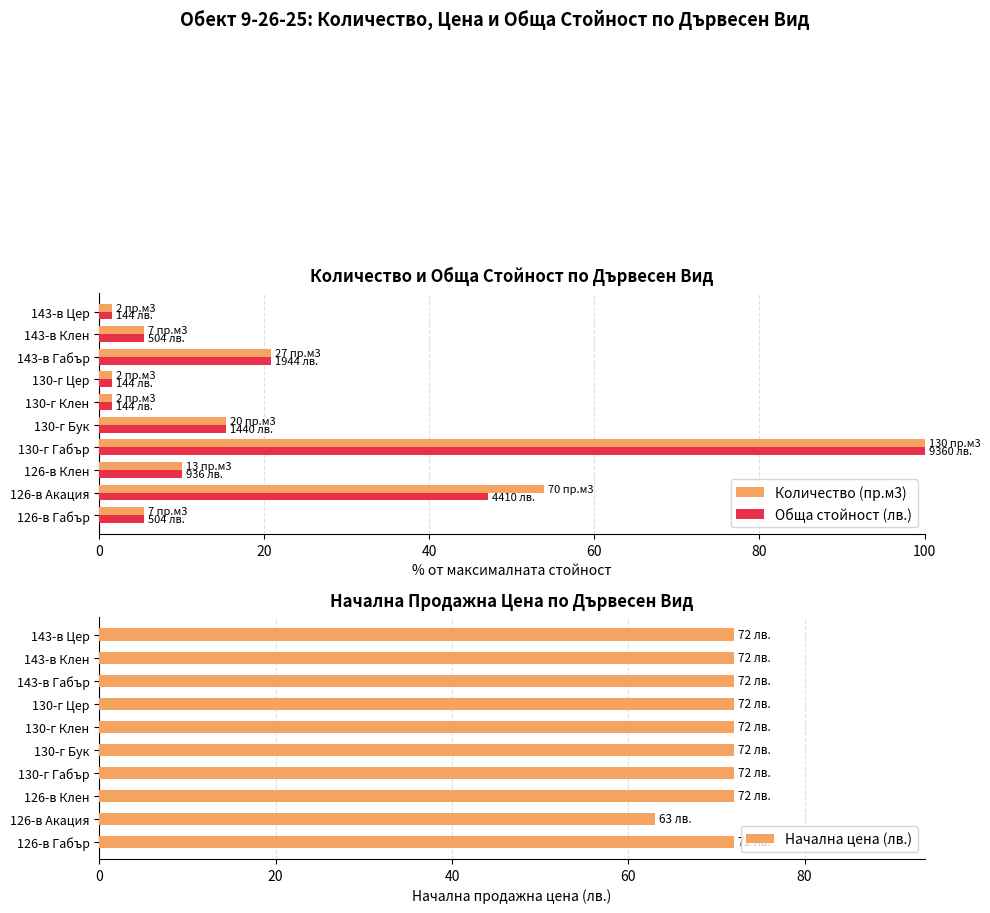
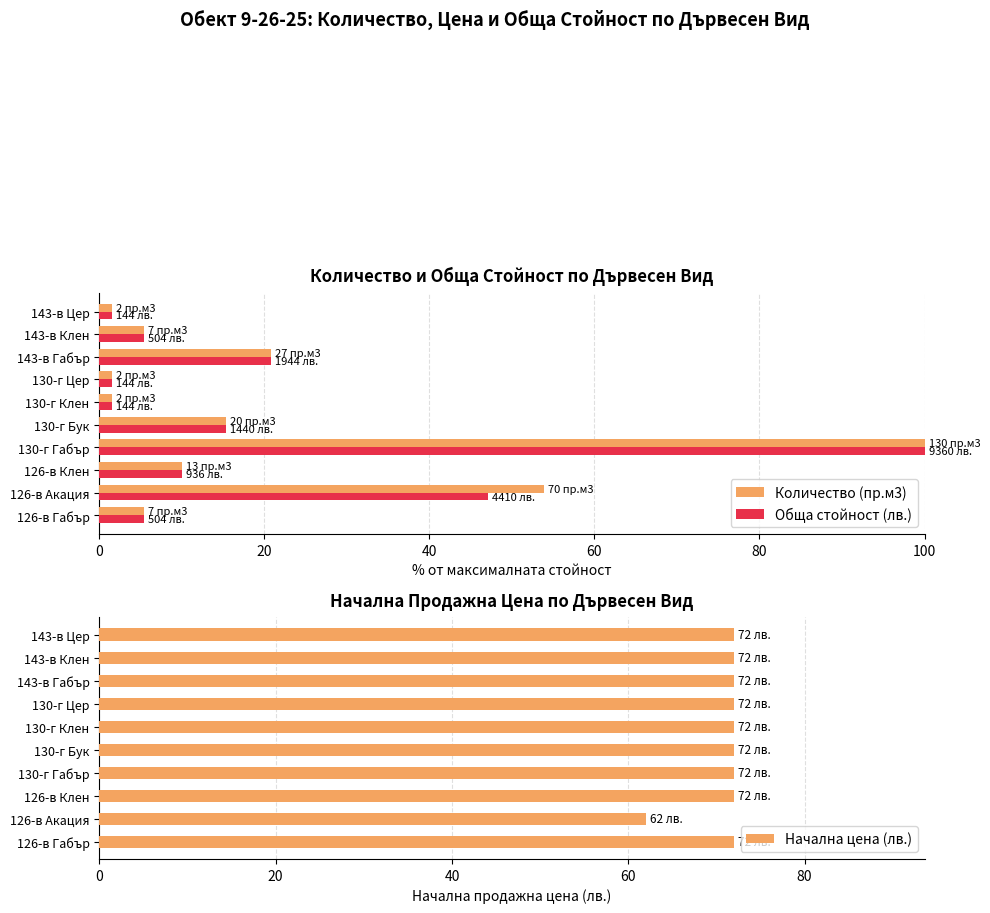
Начална Продажна Цена по Дървесен Вид, 126-в Акация: 63 -> 62
